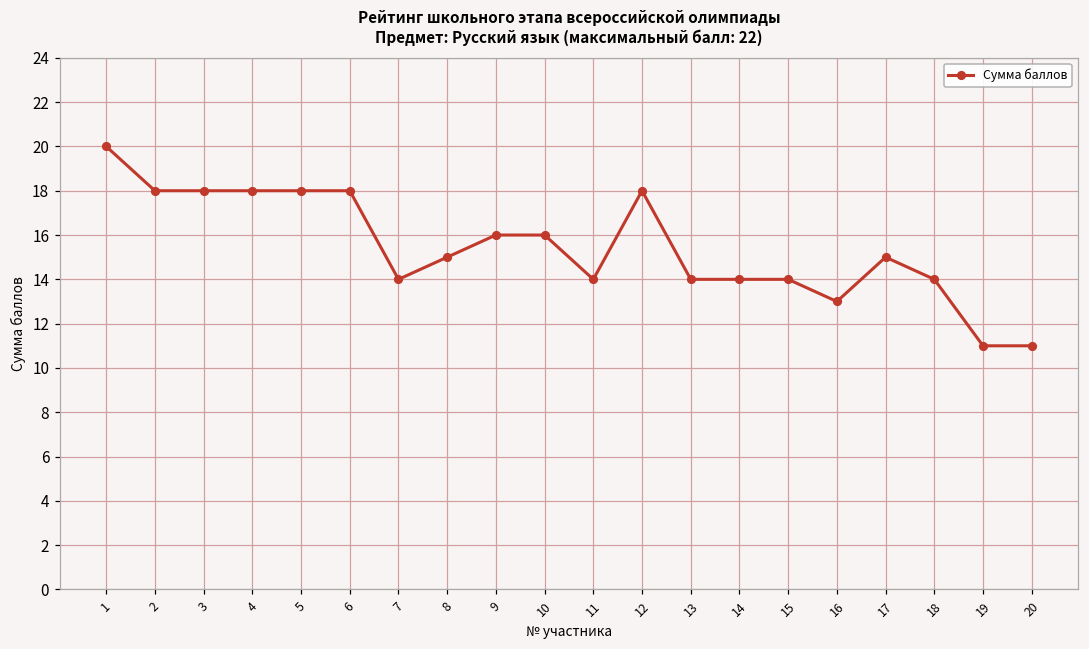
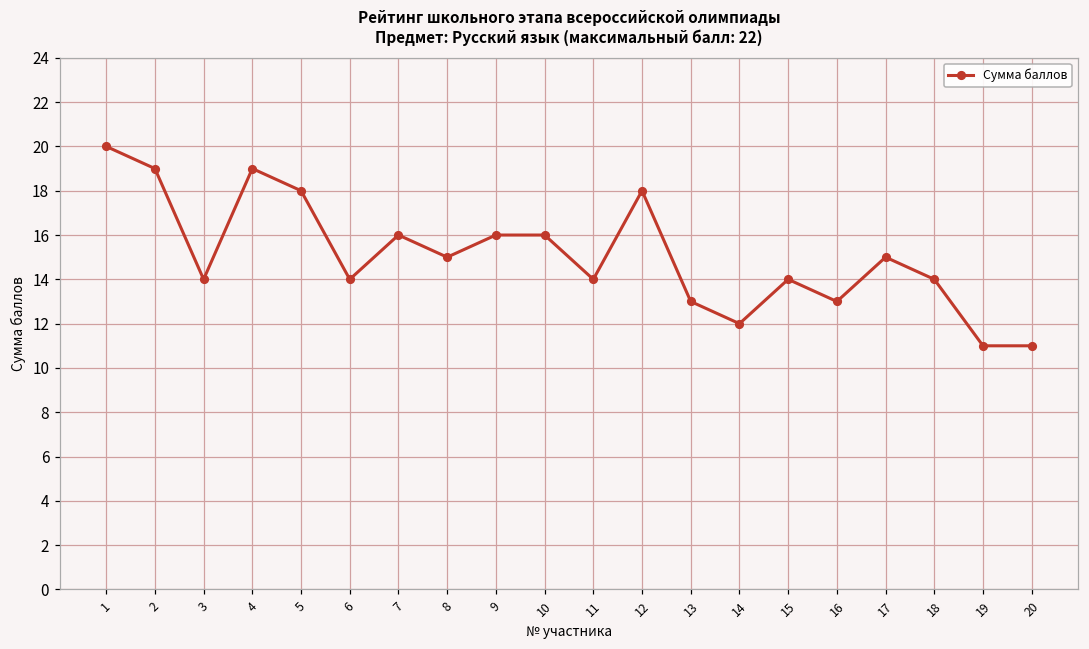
2: 18 -> 19
3: 18 -> 14
4: 18 -> 19
6: 18 -> 14
7: 14 -> 16
13: 14 -> 13
14: 14 -> 12
